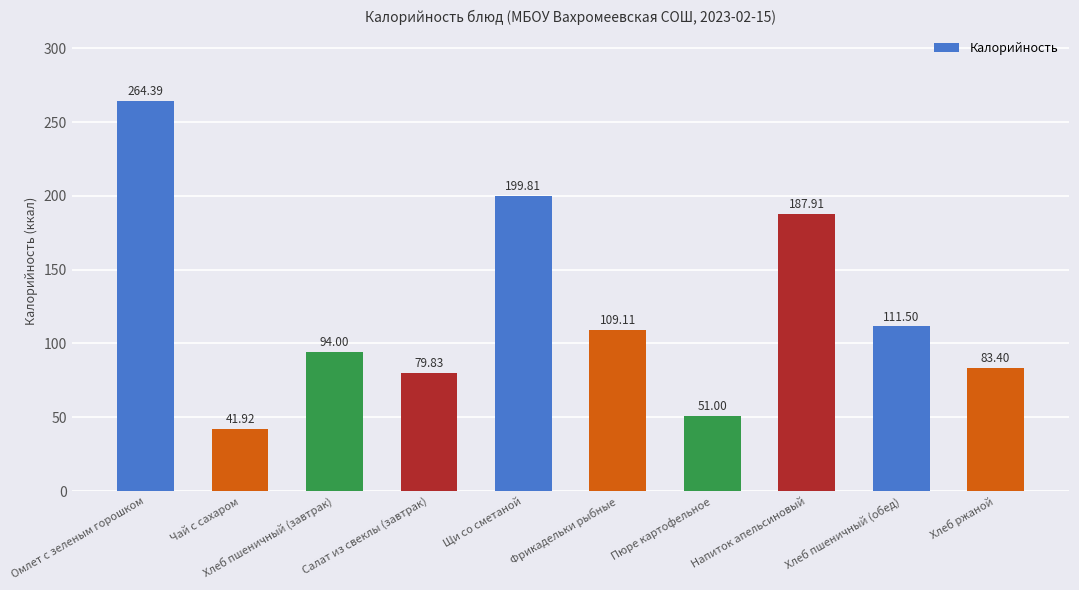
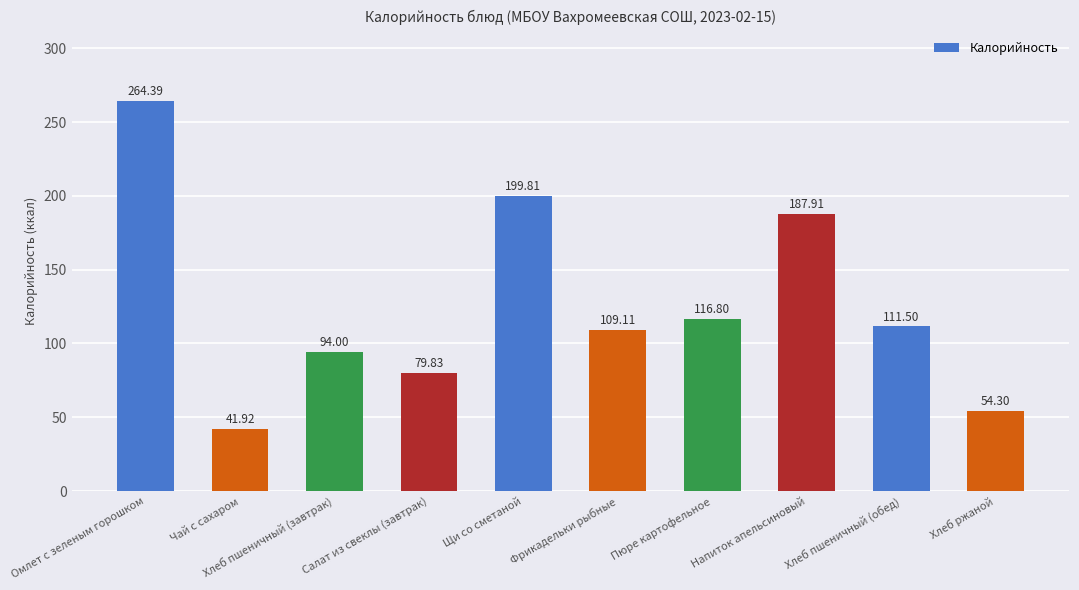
Пюре картофельное: 51.00 -> 116.80
Хлеб ржаной: 83.40 -> 54.30
